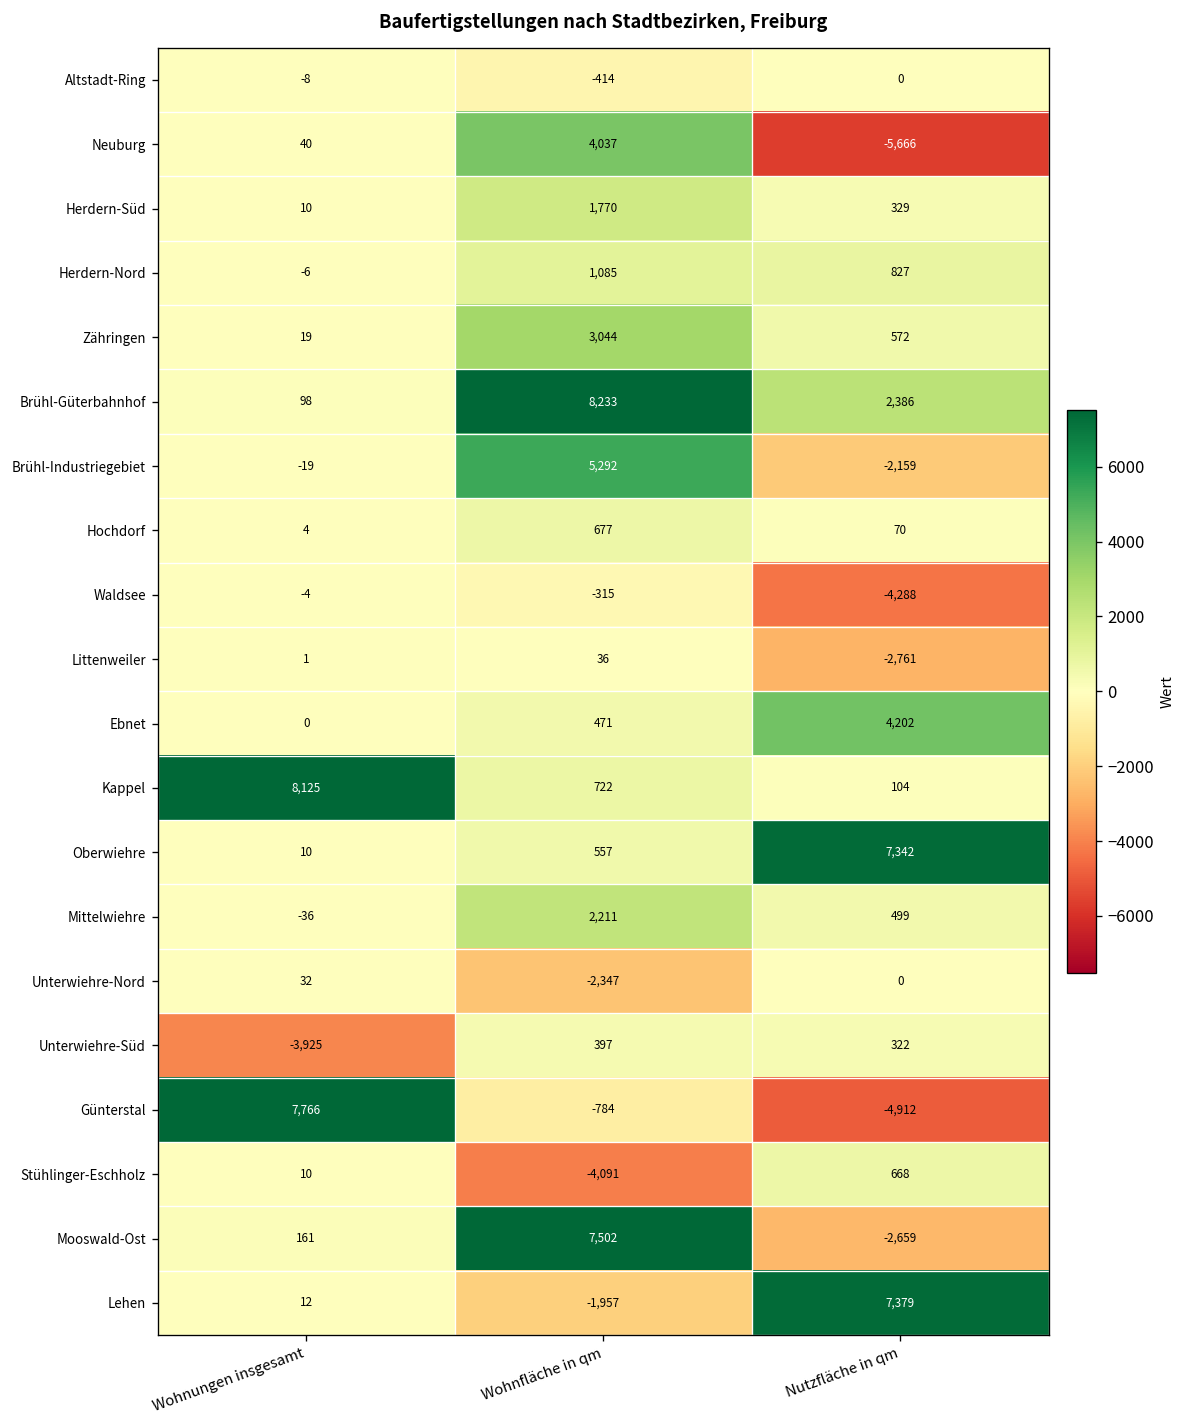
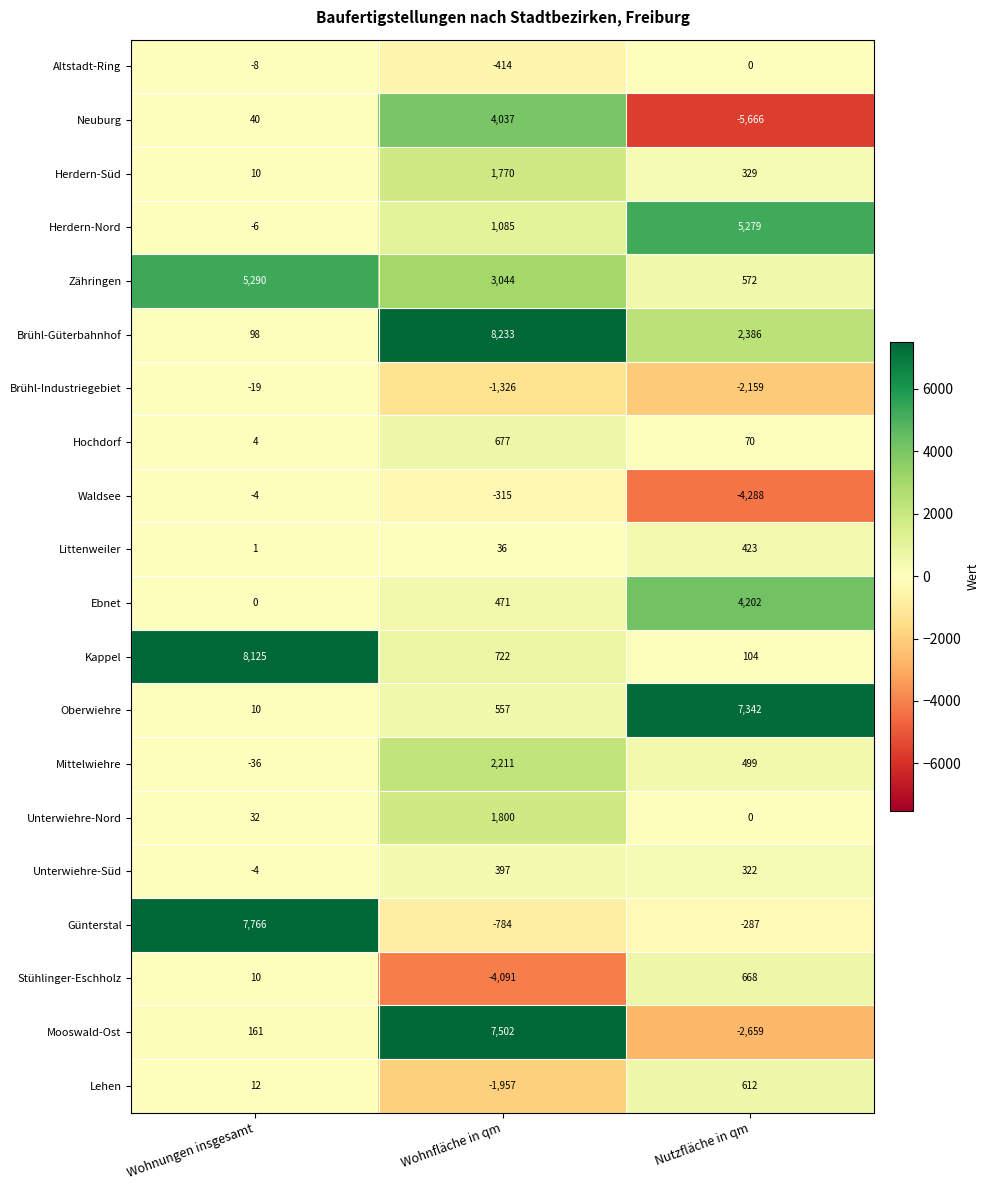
Herdern-Nord, Nutzfläche in qm: 827 -> 5,279
Zähringen, Wohnungen insgesamt: 19 -> 5,290
Brühl-Industriegebiet, Wohnfläche in qm: 5,292 -> -1,326
Littenweiler, Nutzfläche in qm: -2,761 -> 423
Unterwiehre-Nord, Wohnfläche in qm: -2,347 -> 1,800
Unterwiehre-Süd, Wohnungen insgesamt: -3,925 -> -4
Günterstal, Nutzfläche in qm: -4,912 -> -287
Lehen, Nutzfläche in qm: 7,379 -> 612
